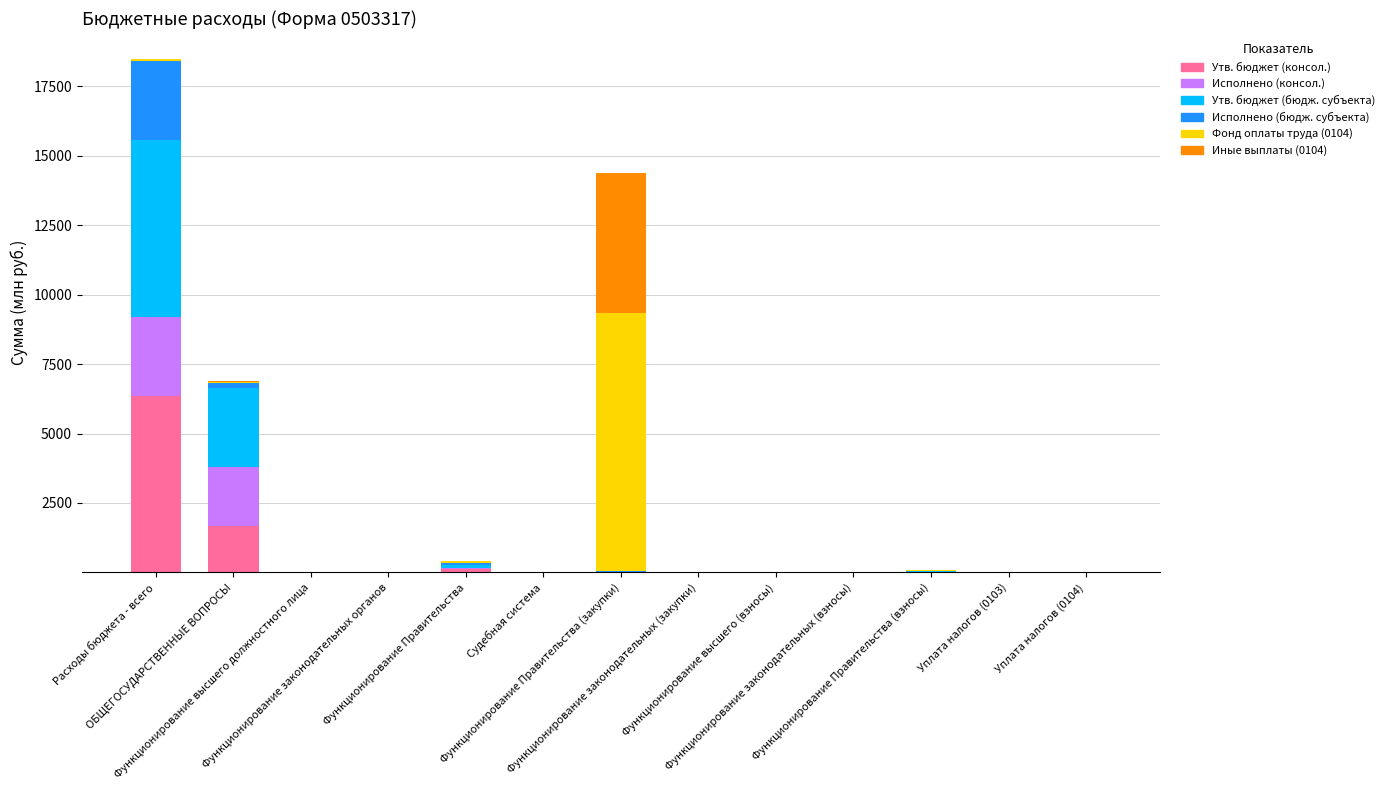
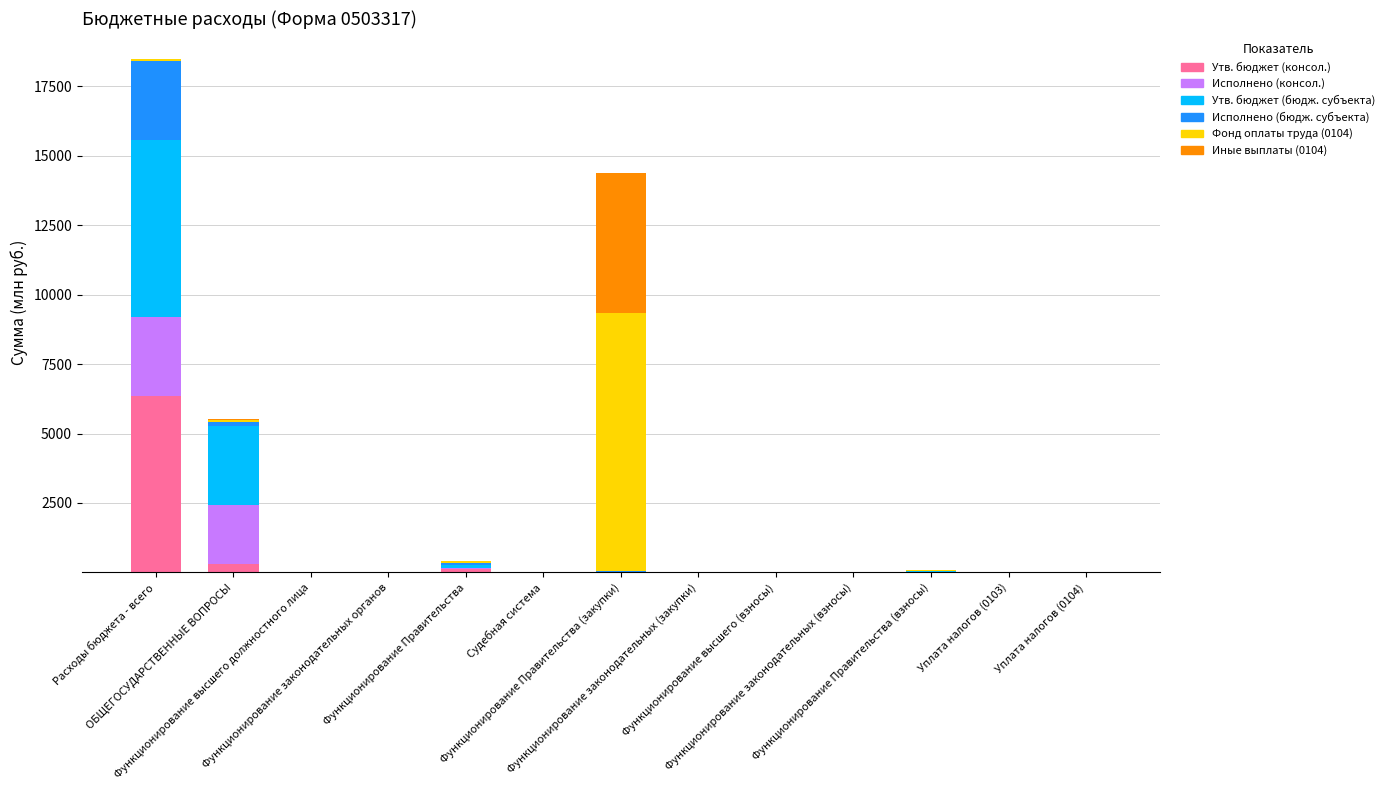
Утв. бюджет (консол.), ОБЩЕГОСУДАРСТВЕННЫЕ ВОПРОСЫ: 1700 -> 300
